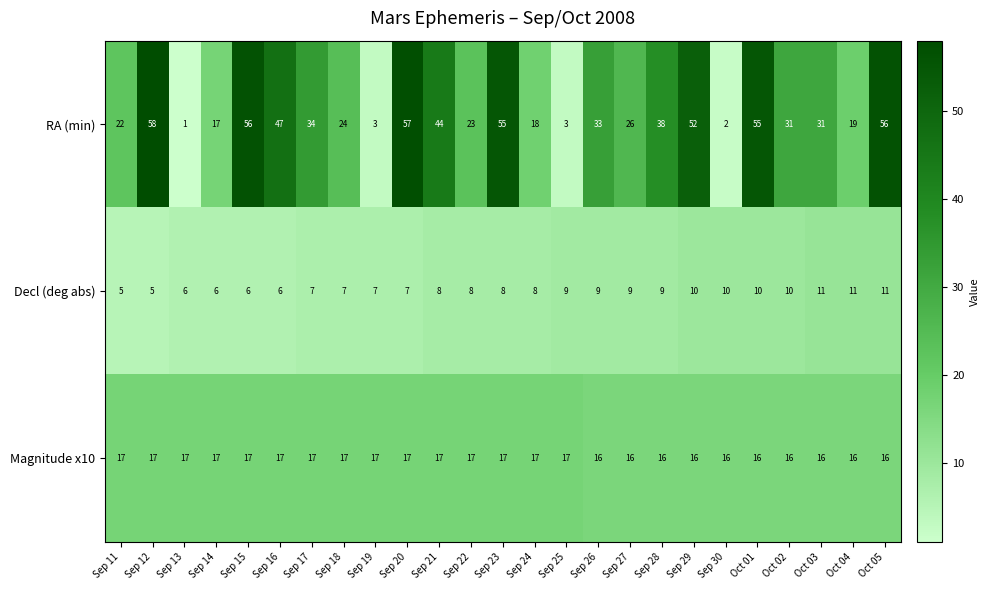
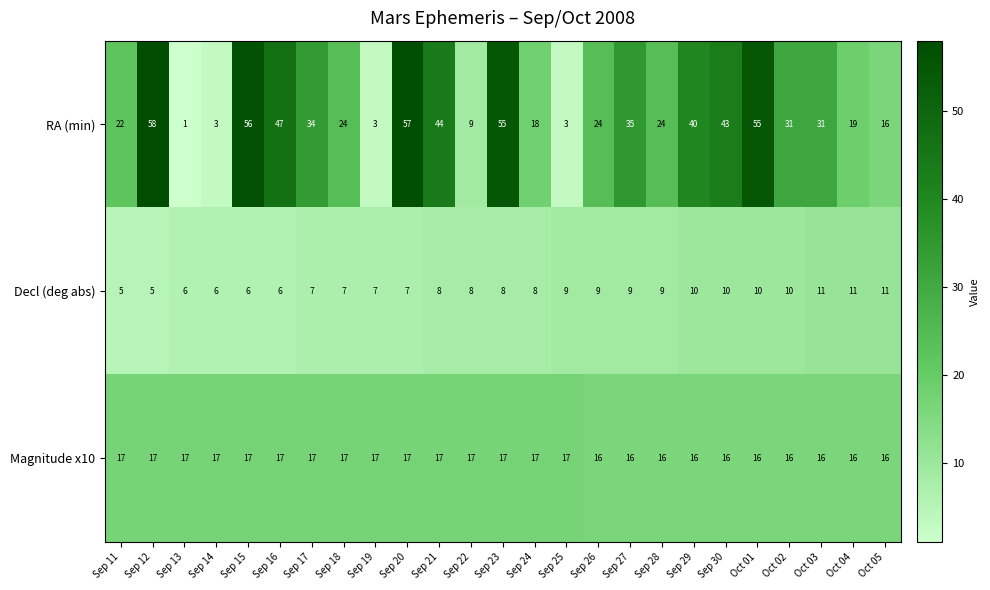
RA (min), Sep 14: 17 -> 3
RA (min), Sep 22: 23 -> 9
RA (min), Sep 26: 33 -> 24
RA (min), Sep 27: 26 -> 35
RA (min), Sep 28: 38 -> 24
RA (min), Sep 29: 52 -> 40
RA (min), Sep 30: 2 -> 43
RA (min), Oct 05: 56 -> 16
